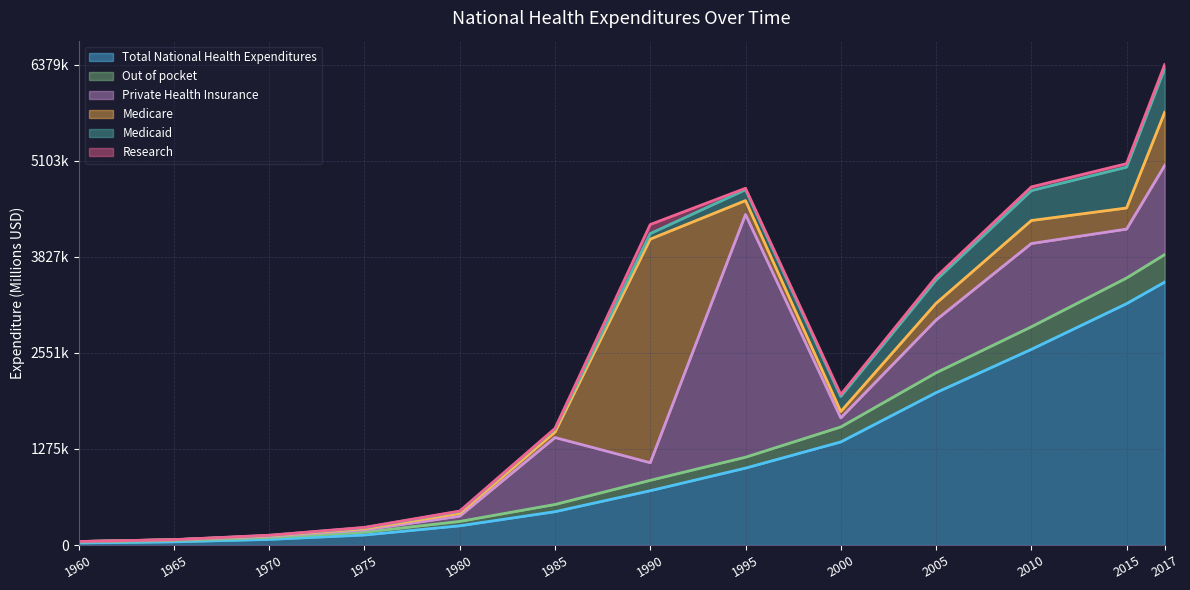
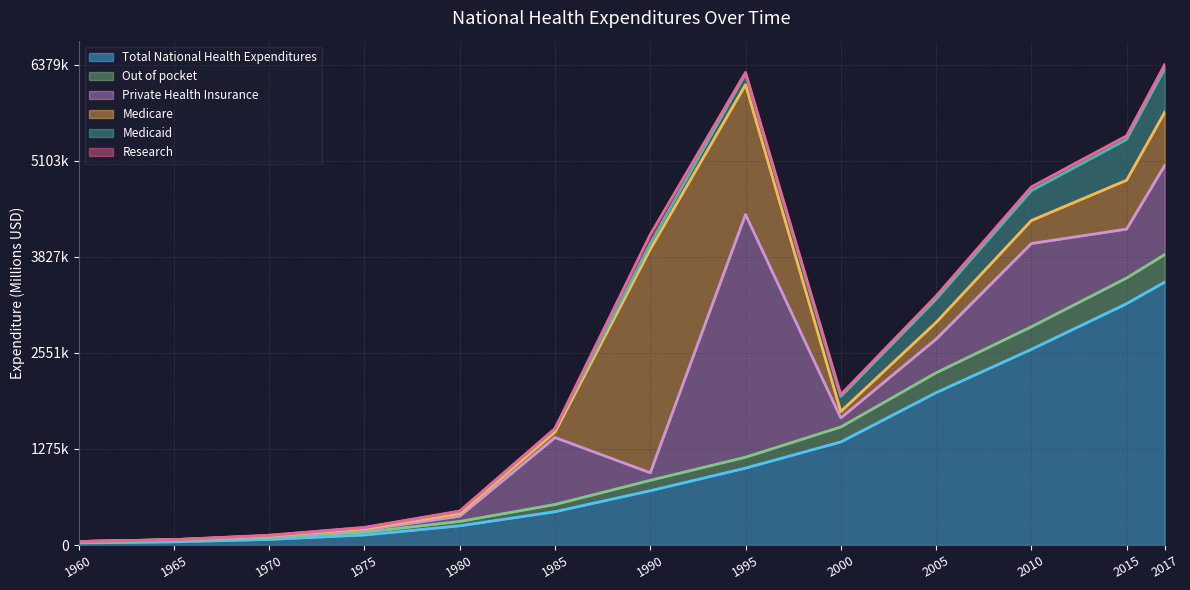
Private Health Insurance, 1990: 200000 -> 100000
Medicare, 1995: 200000 -> 1700000
Private Health Insurance, 2005: 700000 -> 400000
Medicare, 2015: 300000 -> 600000
